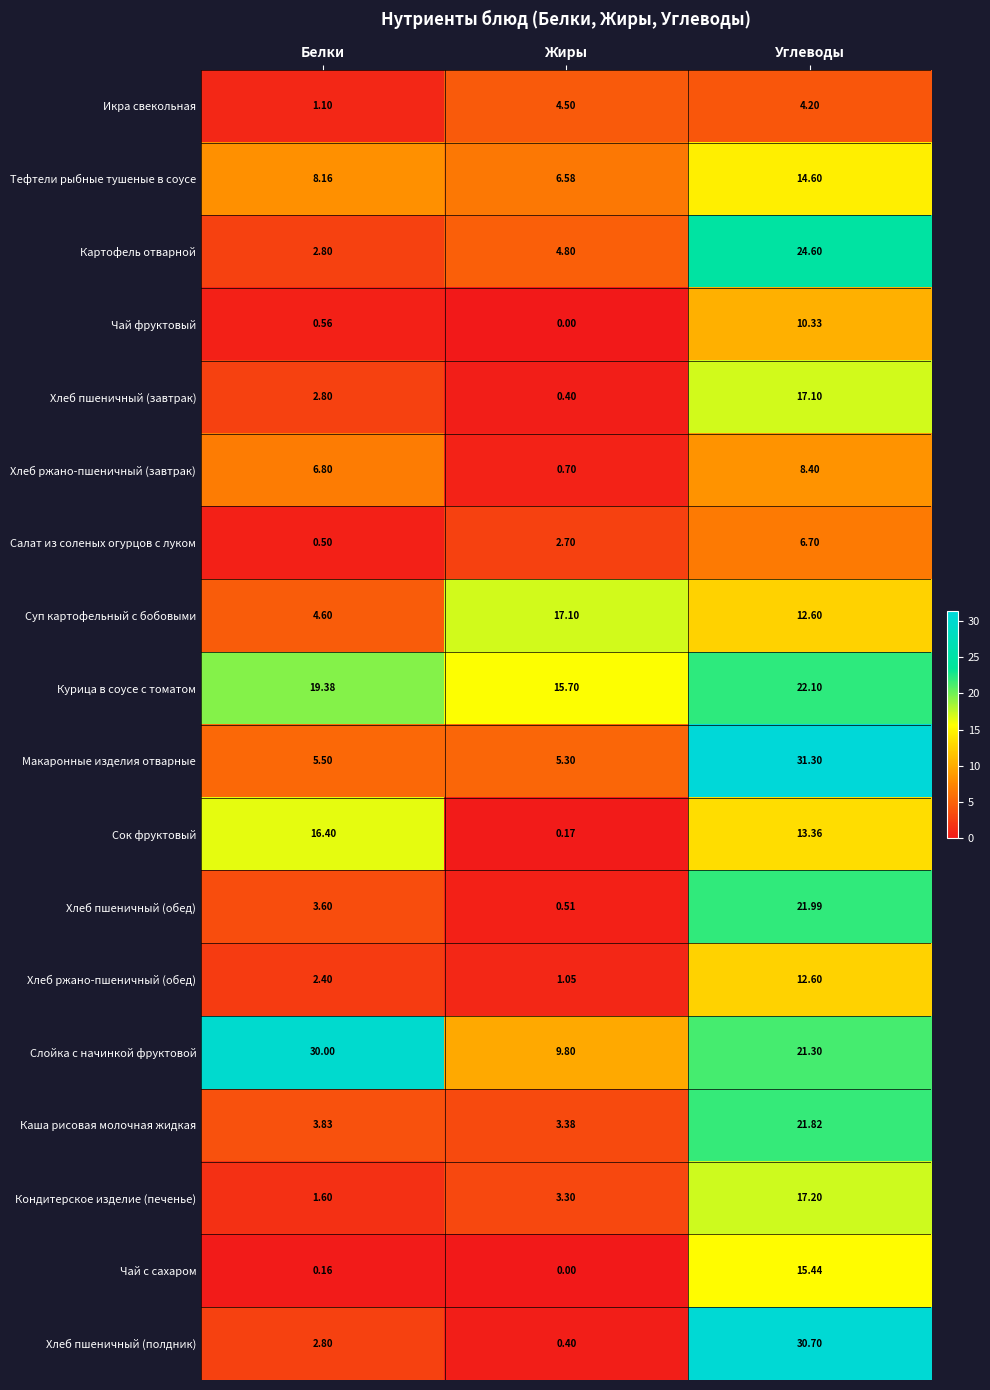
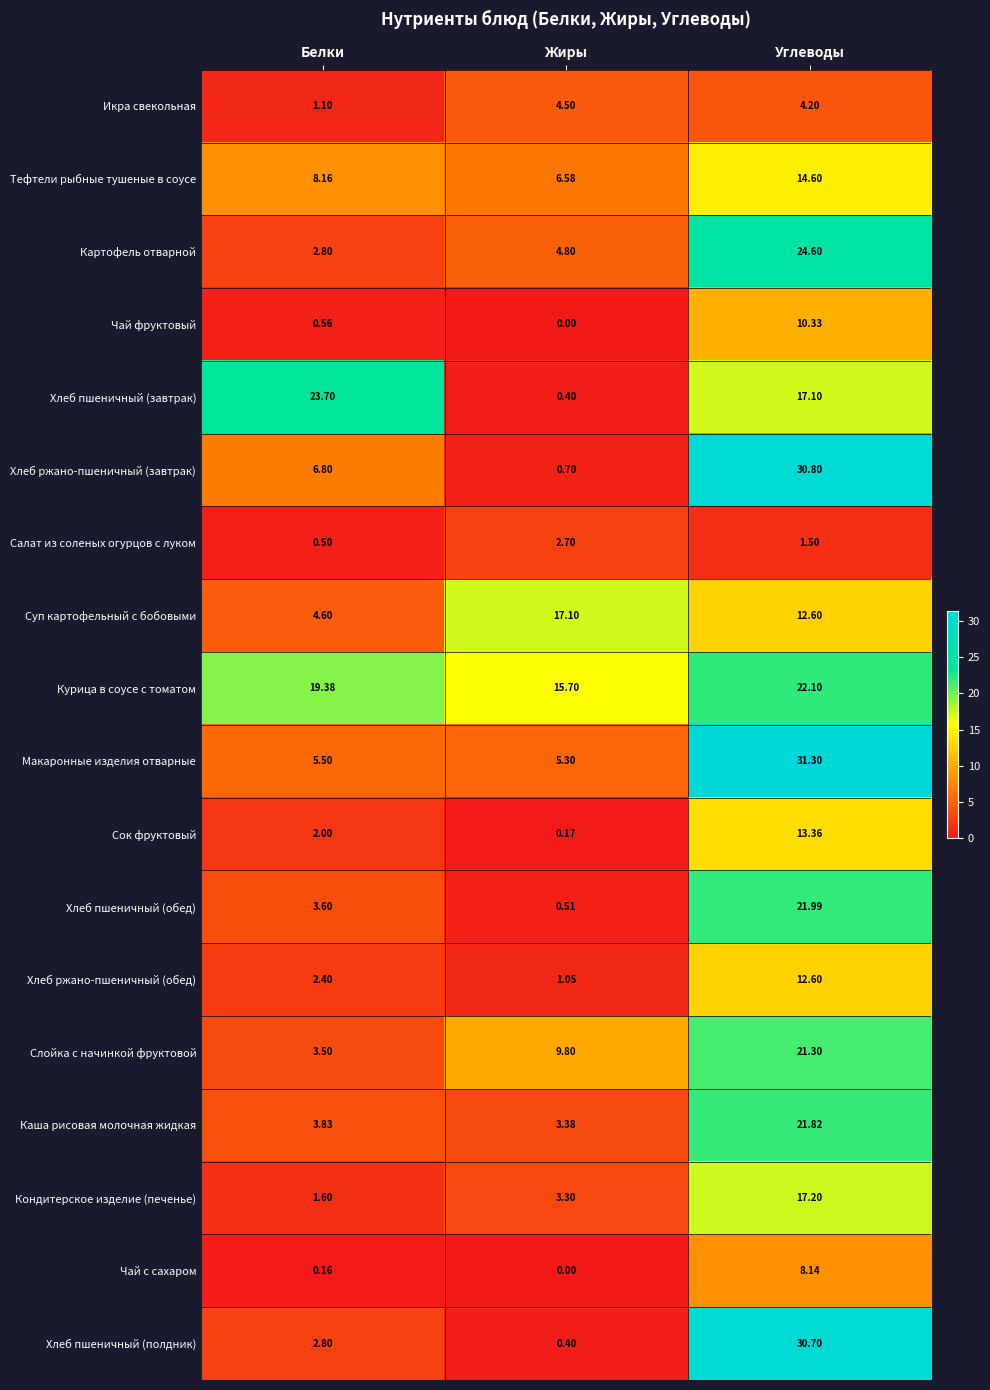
Хлеб пшеничный (завтрак), Белки: 2.80 -> 23.70
Хлеб ржано-пшеничный (завтрак), Углеводы: 8.40 -> 30.80
Салат из соленых огурцов с луком, Углеводы: 6.70 -> 1.50
Сок фруктовый, Белки: 16.40 -> 2.00
Слойка с начинкой фруктовой, Белки: 30.00 -> 3.50
Чай с сахаром, Углеводы: 15.44 -> 8.14
